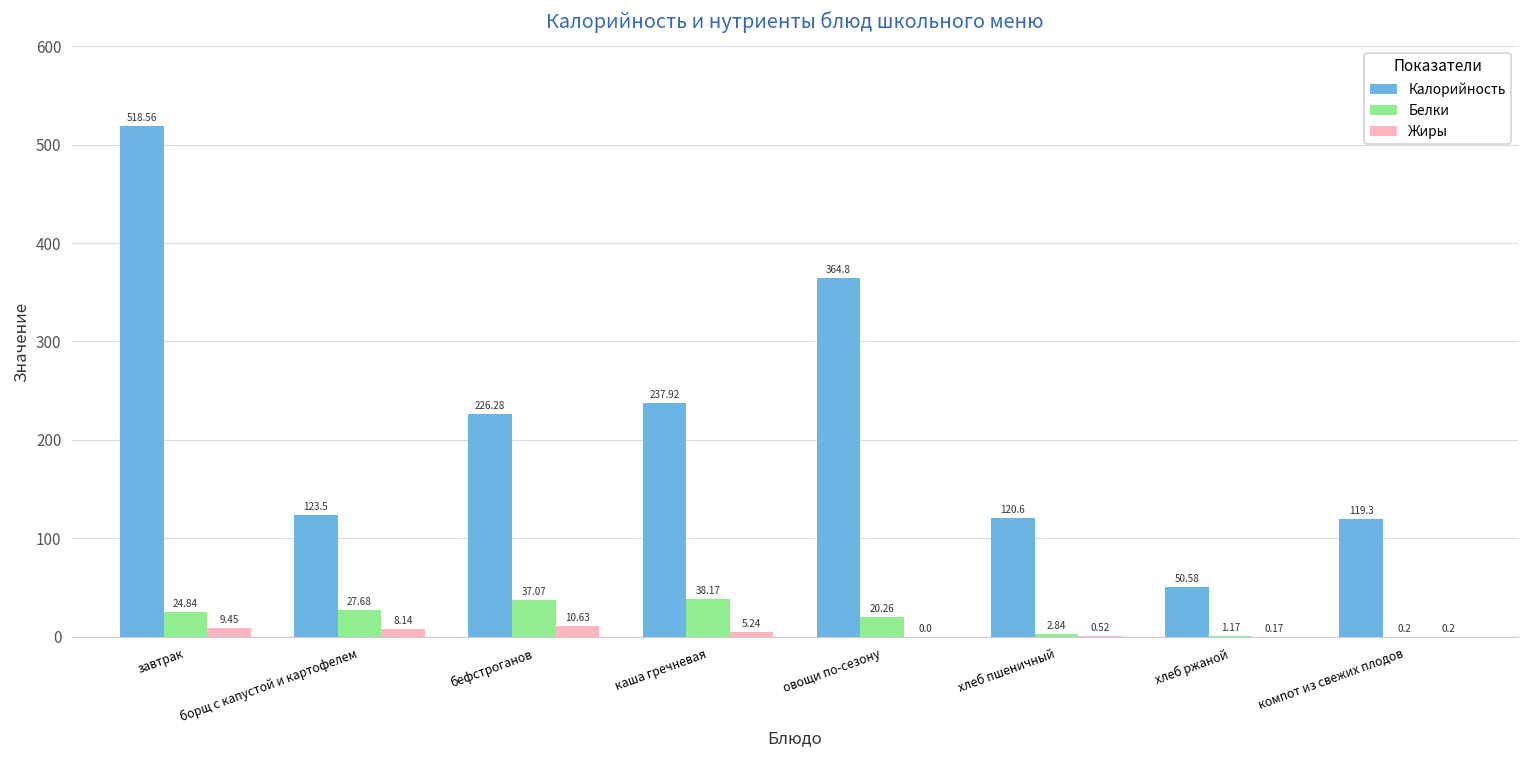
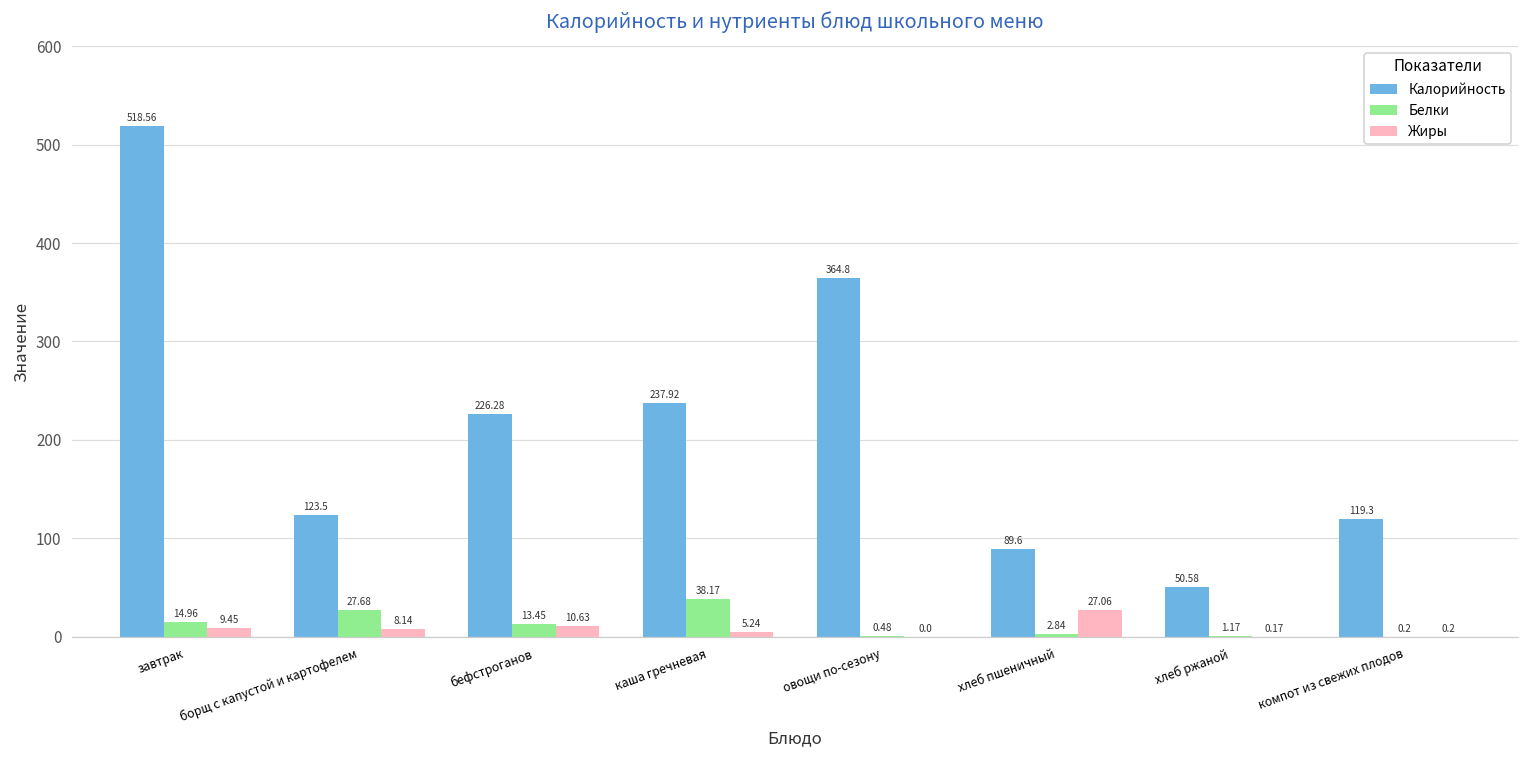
Белки, завтрак: 24.84 -> 14.96
Белки, бефстроганов: 37.07 -> 13.45
Белки, овощи по-сезону: 20.26 -> 0.48
Калорийность, хлеб пшеничный: 120.6 -> 89.6
Жиры, хлеб пшеничный: 0.52 -> 27.06
